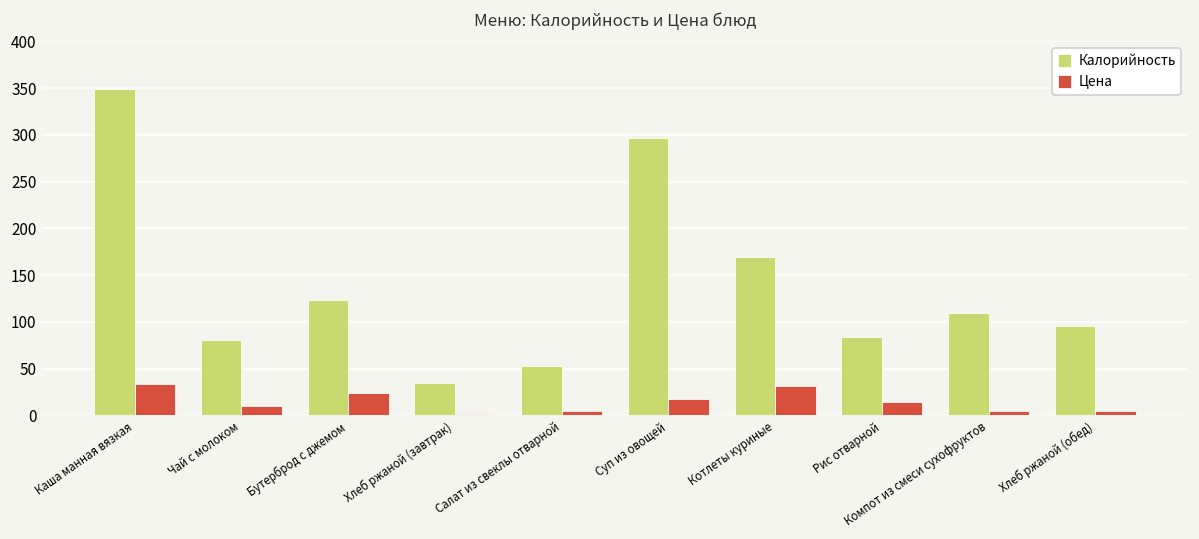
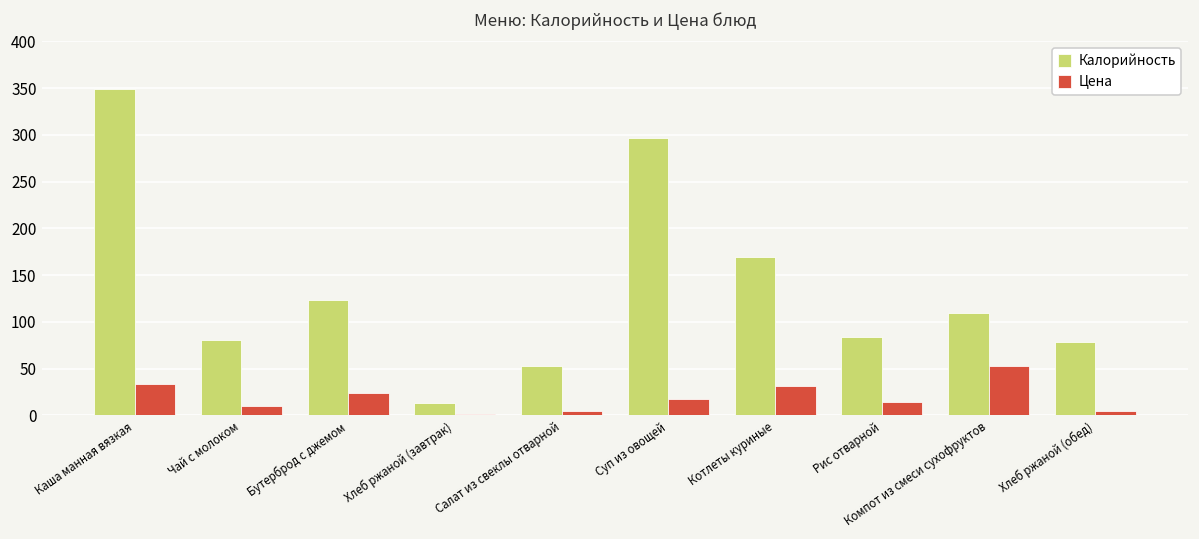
Калорийность, Хлеб ржаной (завтрак): 30 -> 10
Цена, Компот из смеси сухофруктов: 0 -> 50
Калорийность, Хлеб ржаной (обед): 100 -> 80
